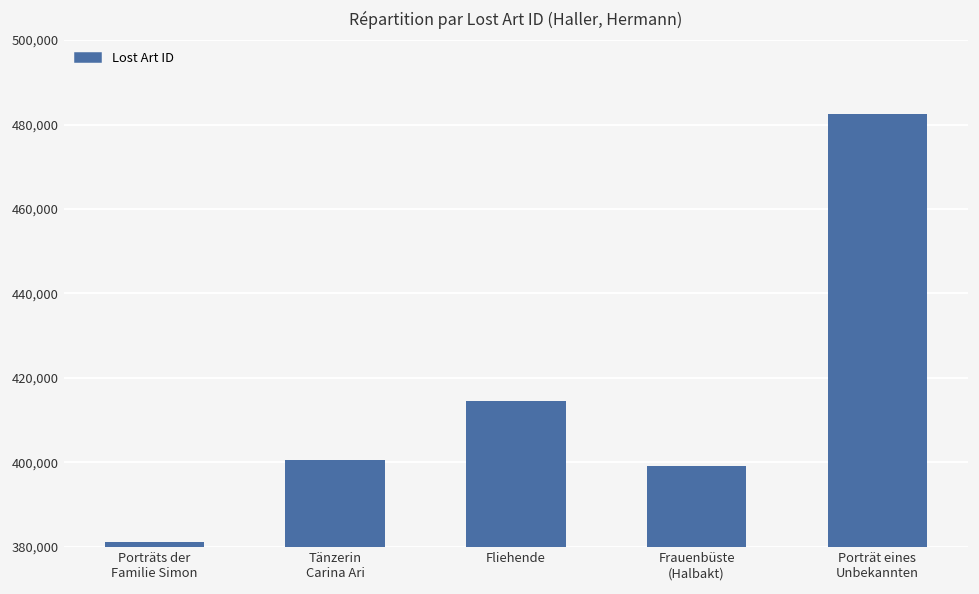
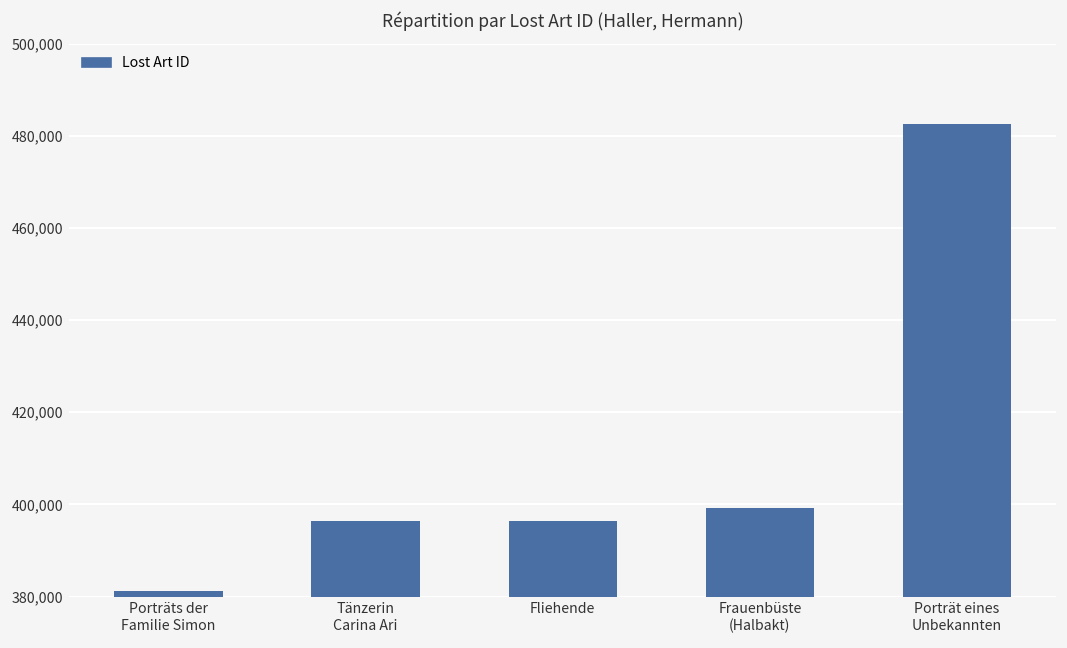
Tänzerin Carina Ari: 401,000 -> 396,000
Fliehende: 415,000 -> 396,000
